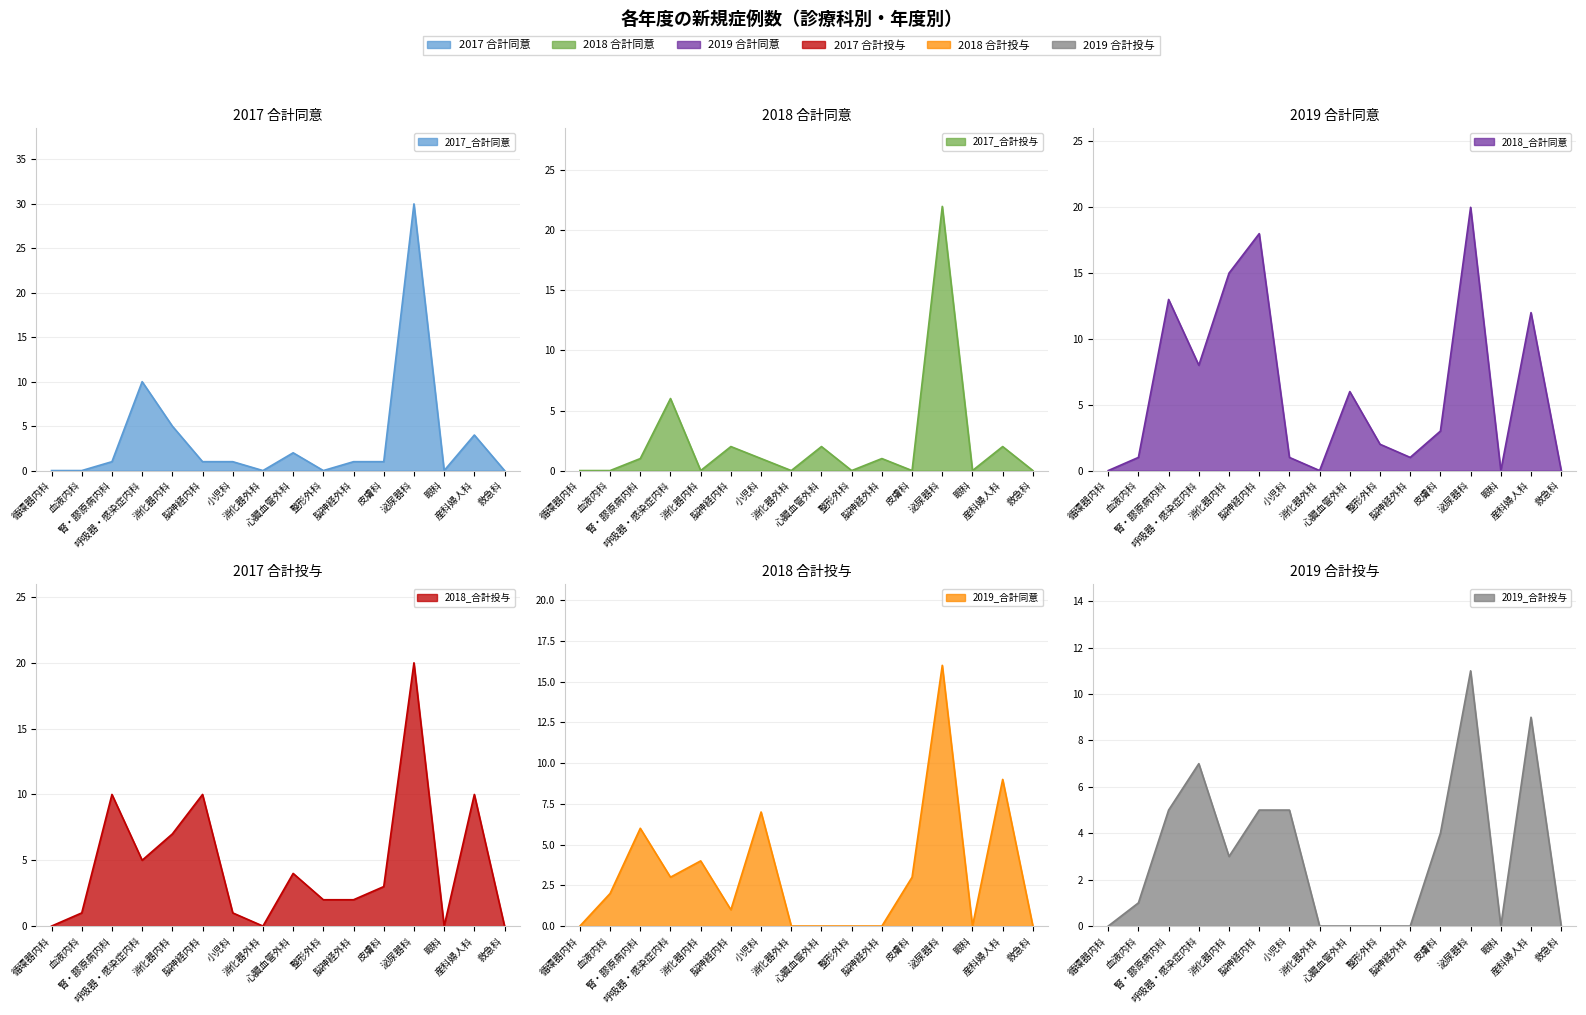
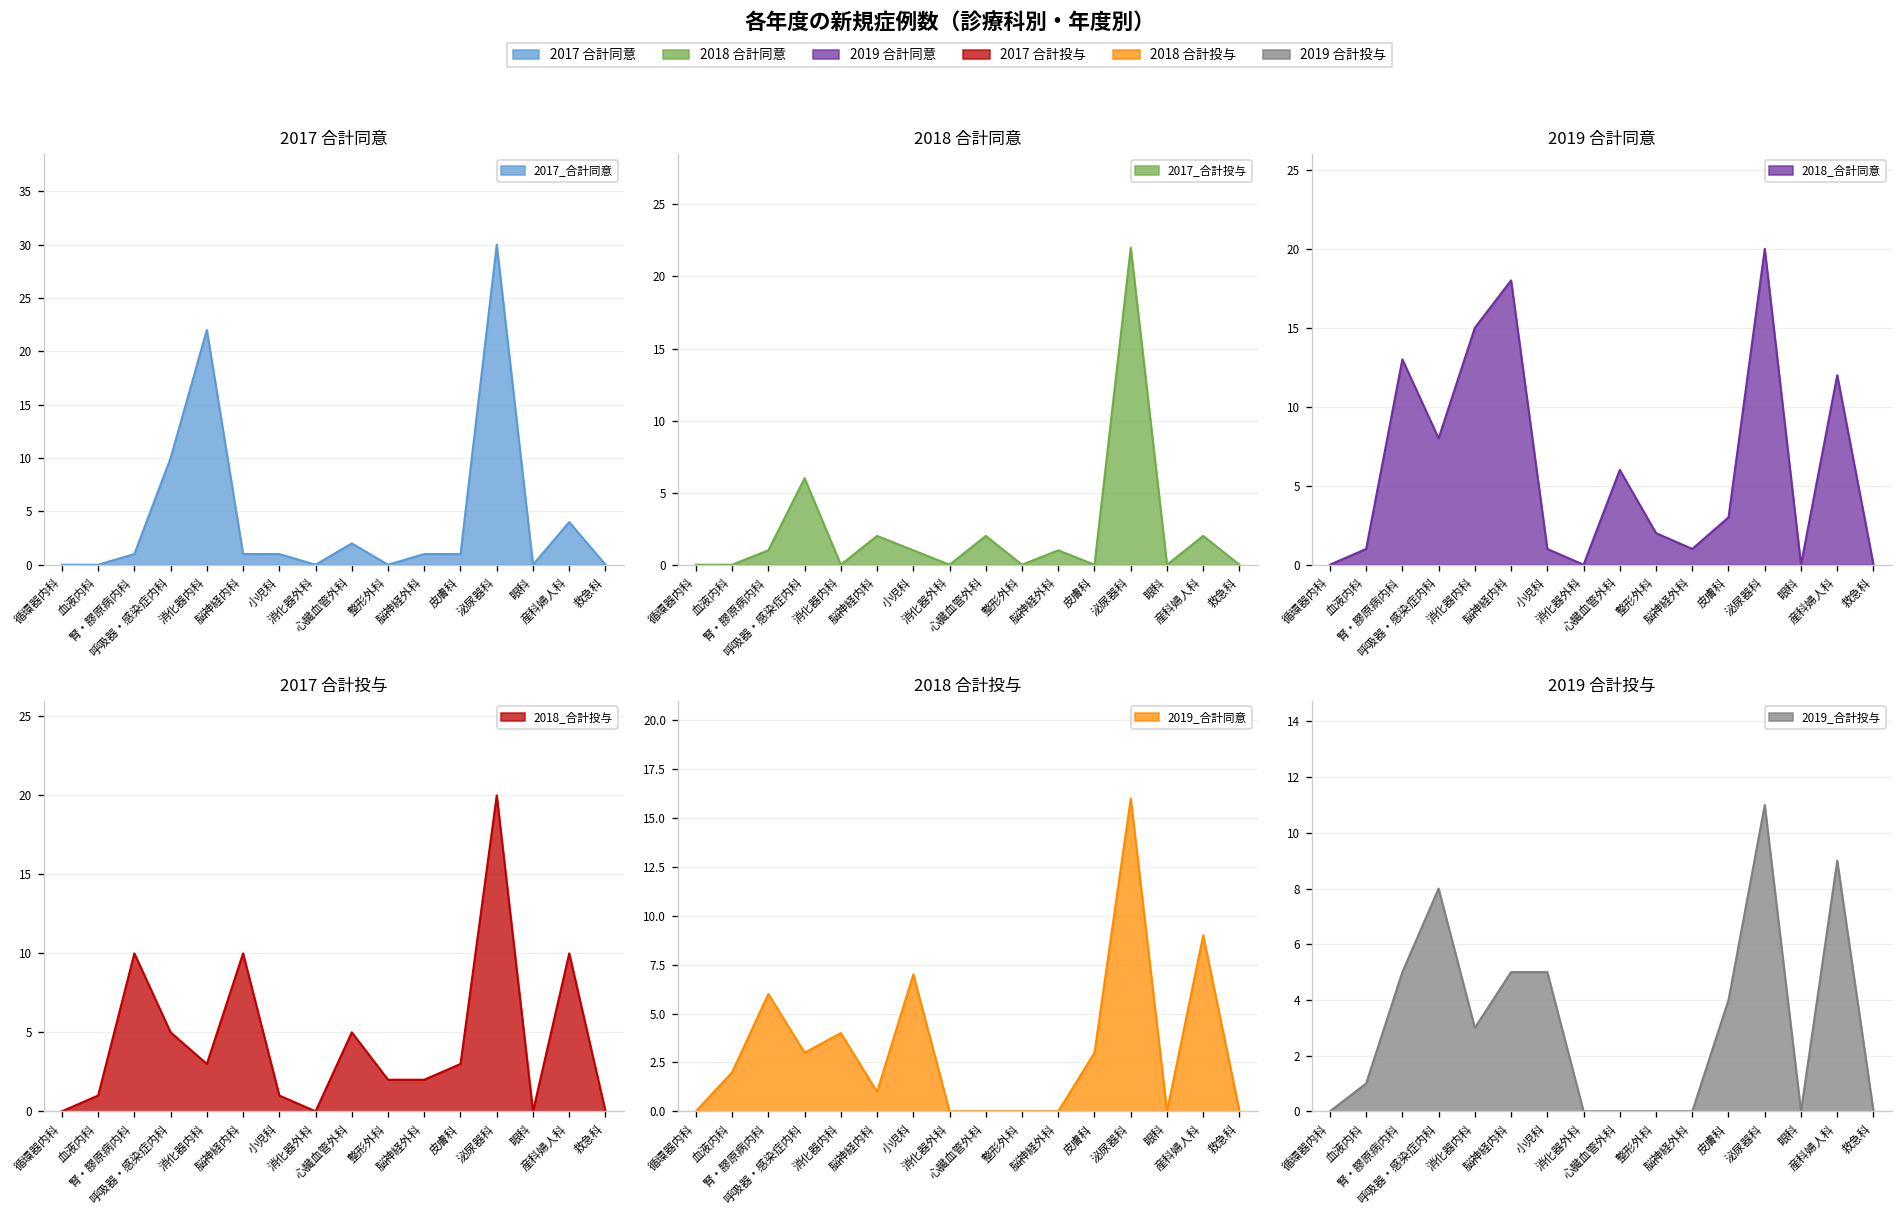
2017 合計同意, 消化器内科: 5 -> 22
2017 合計投与, 消化器内科: 7 -> 3
2017 合計投与, 心臓血管外科: 4 -> 5
2019 合計投与, 呼吸器・感染症内科: 7 -> 8
